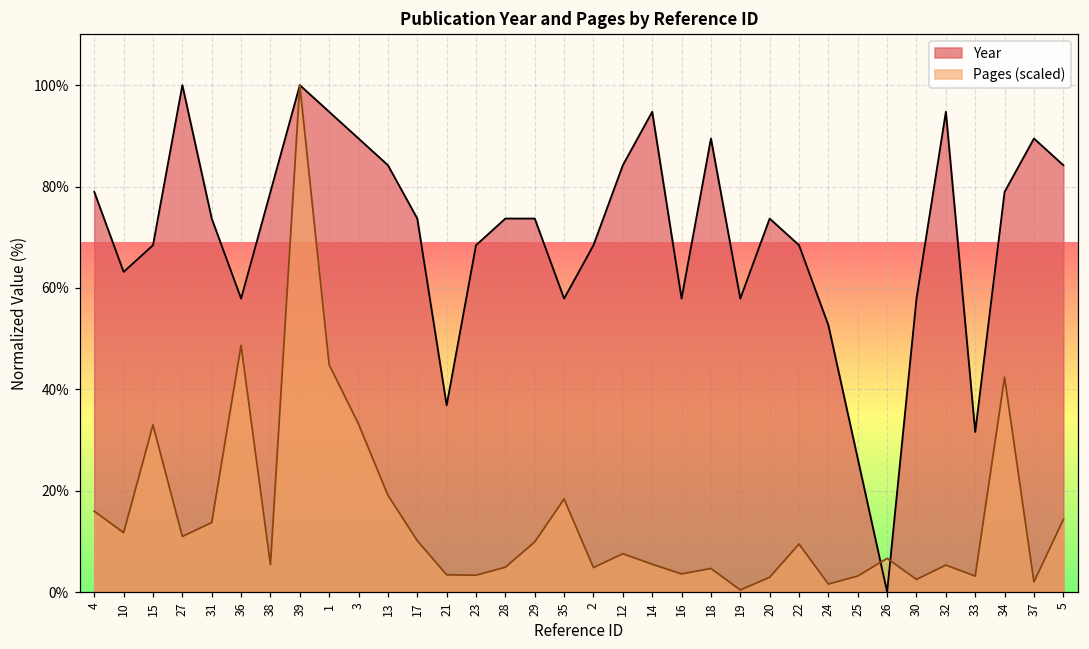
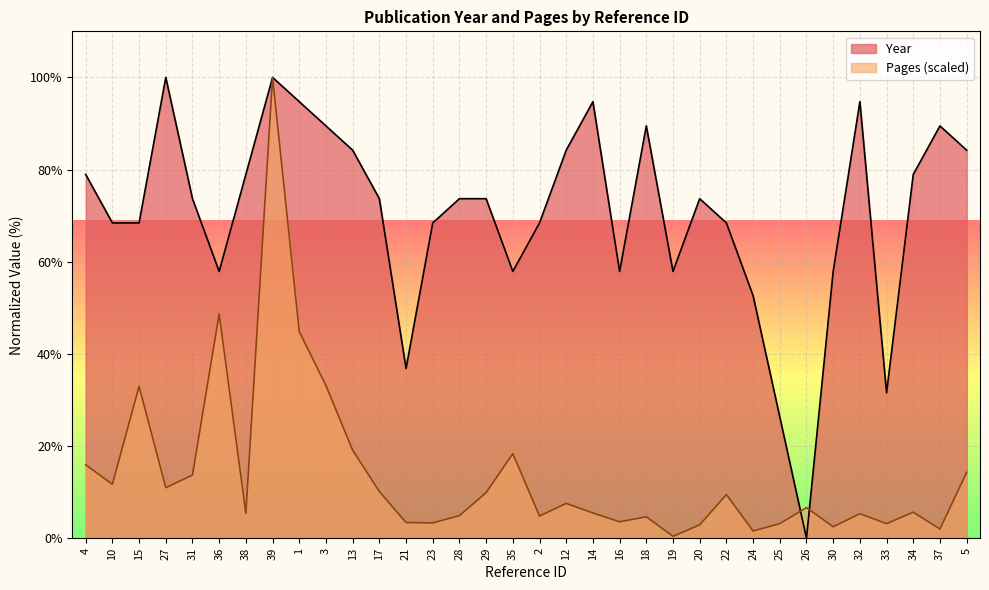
Year, 10: 63% -> 68%
Pages (scaled), 34: 42% -> 6%
